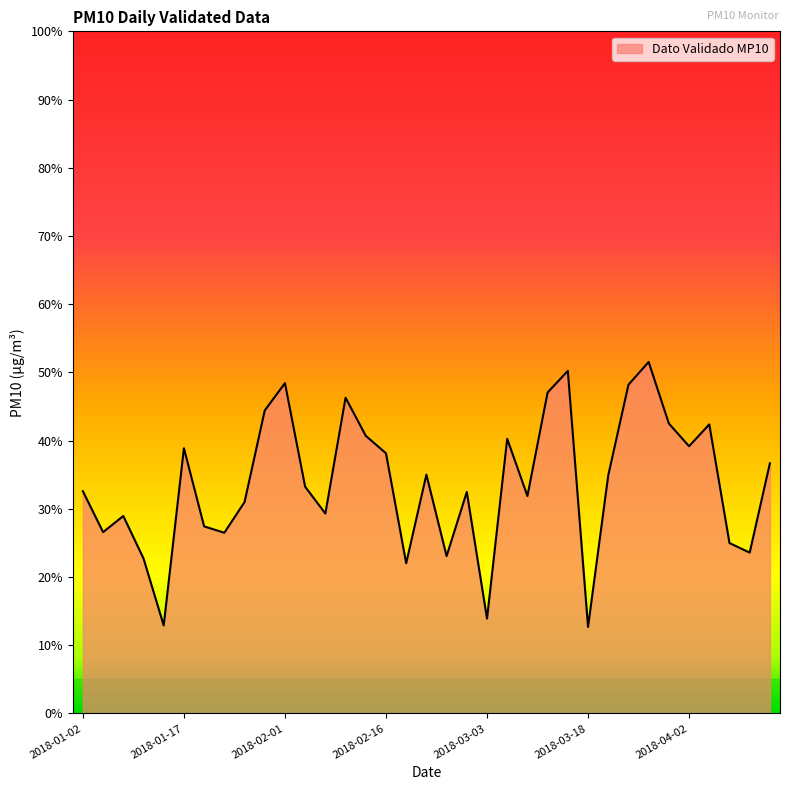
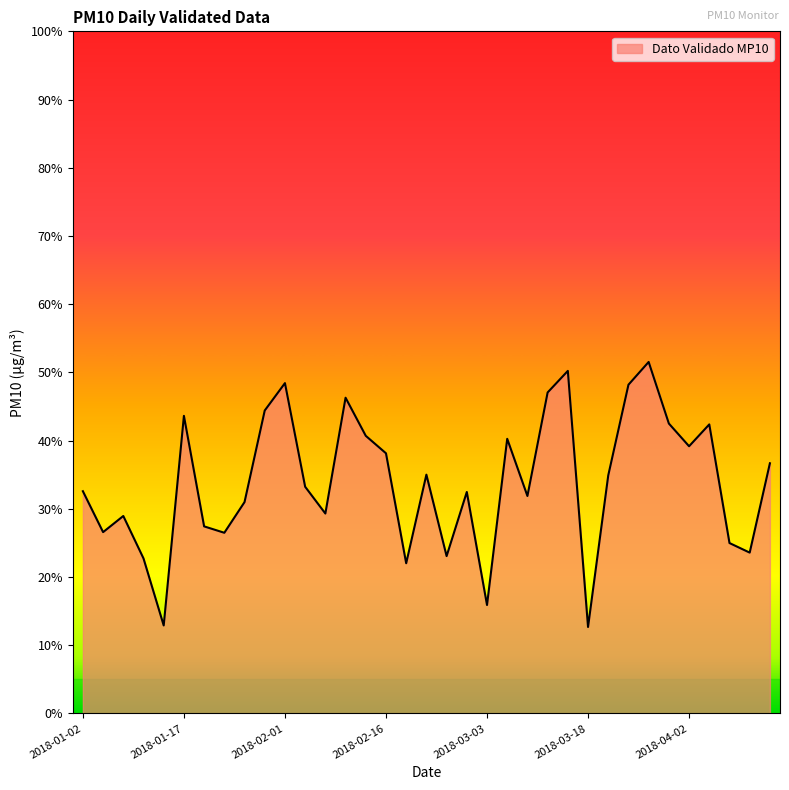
2018-01-17: 39% -> 44%
2018-03-03: 14% -> 16%
